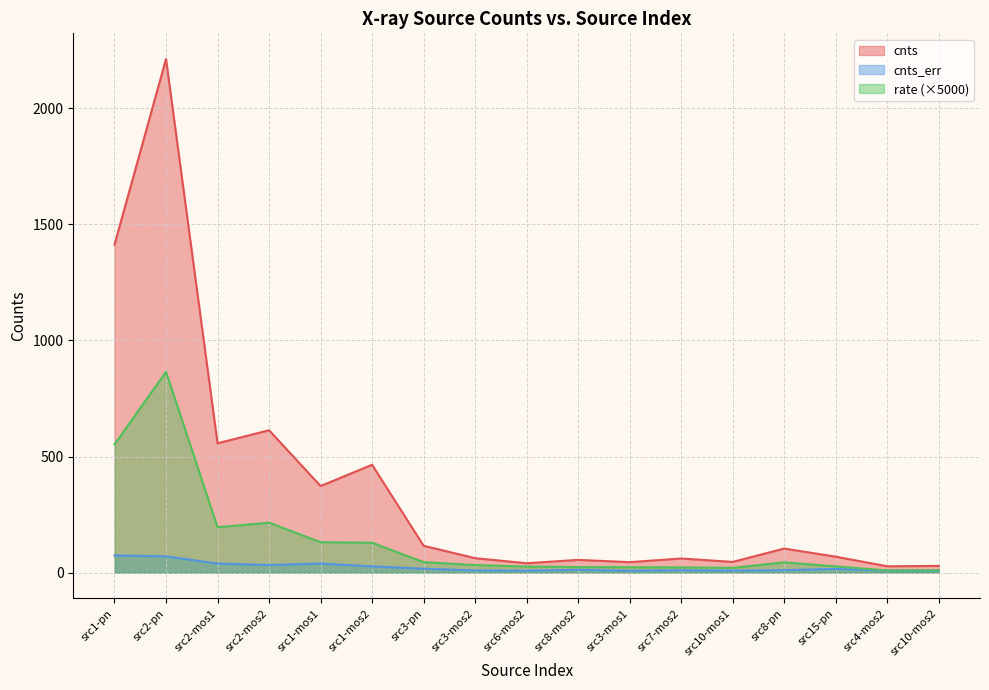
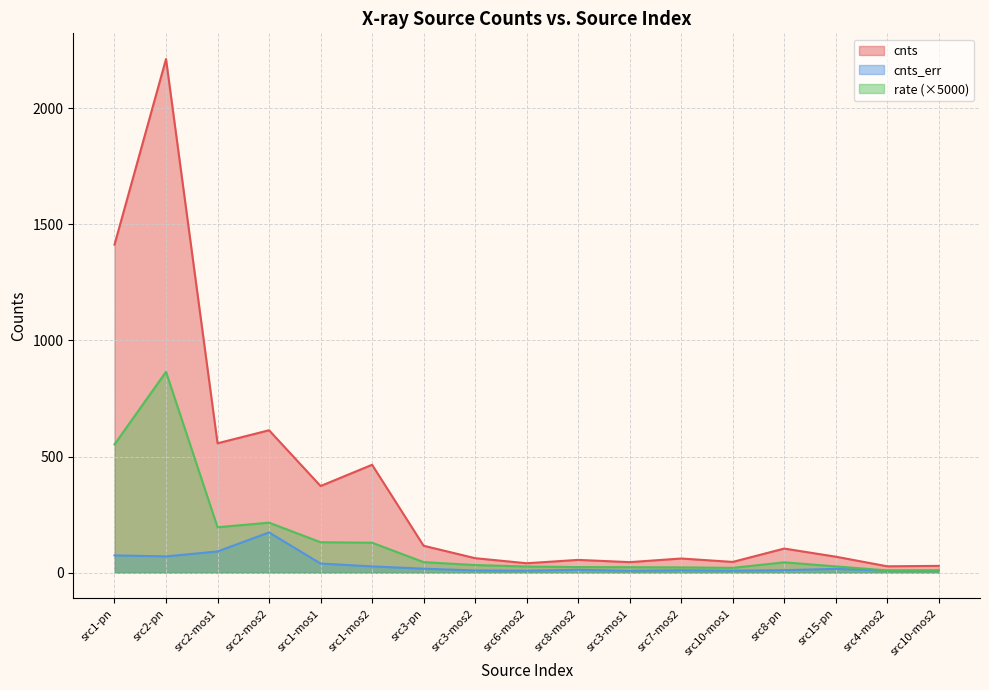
cnts_err, src2-mos1: 40 -> 90
cnts_err, src2-mos2: 30 -> 170
